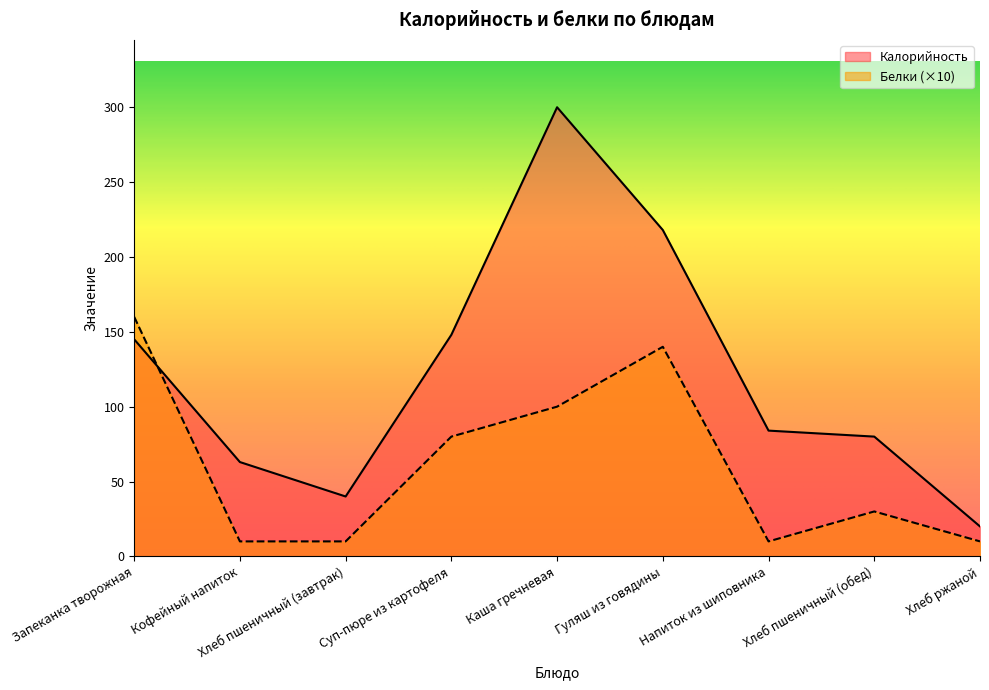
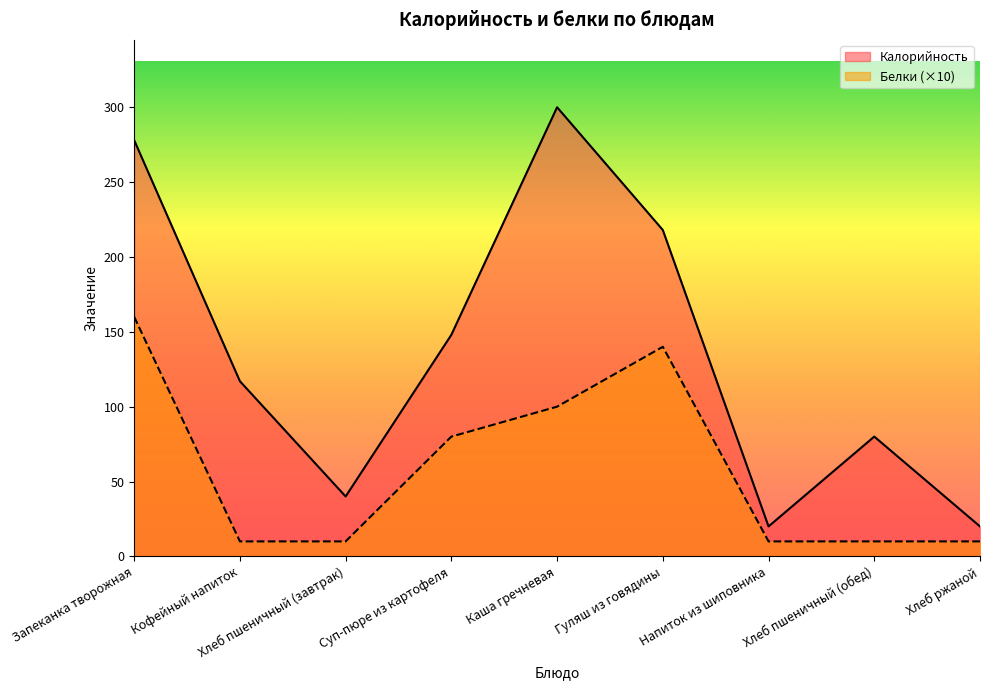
Калорийность, Запеканка творожная: 145 -> 278
Калорийность, Кофейный напиток: 63 -> 117
Калорийность, Напиток из шиповника: 84 -> 20
Белки (×10), Хлеб пшеничный (обед): 30 -> 10
